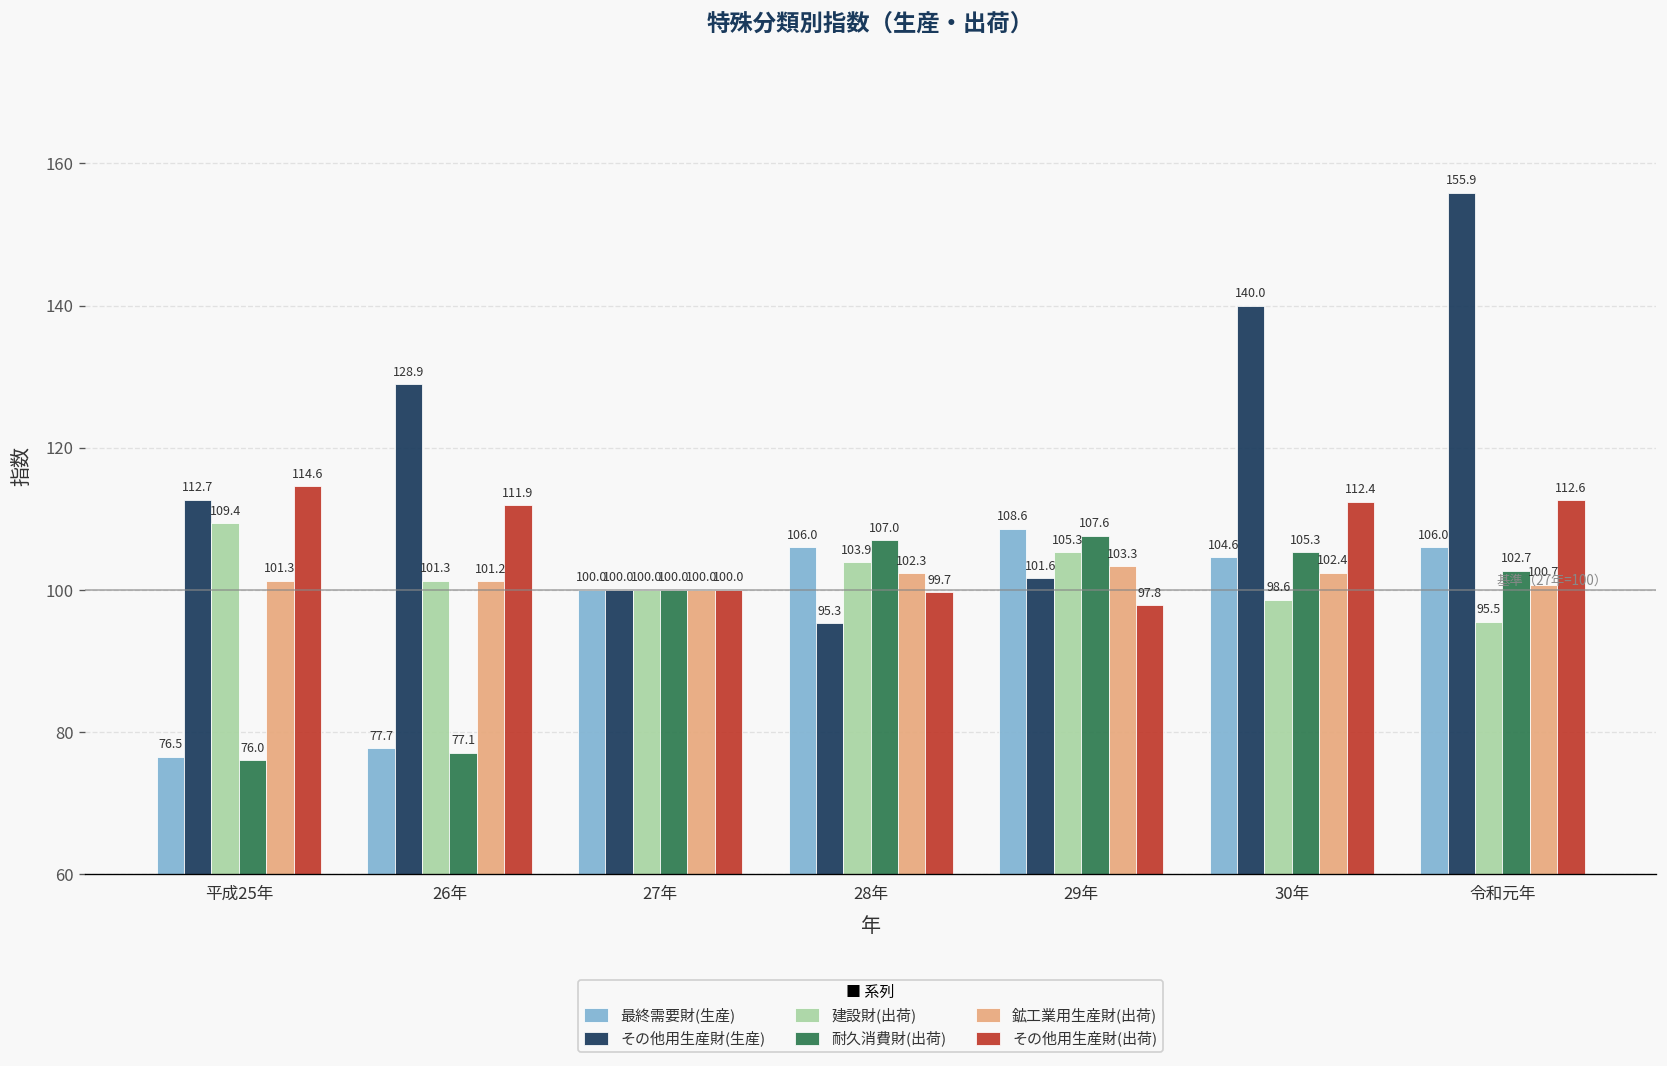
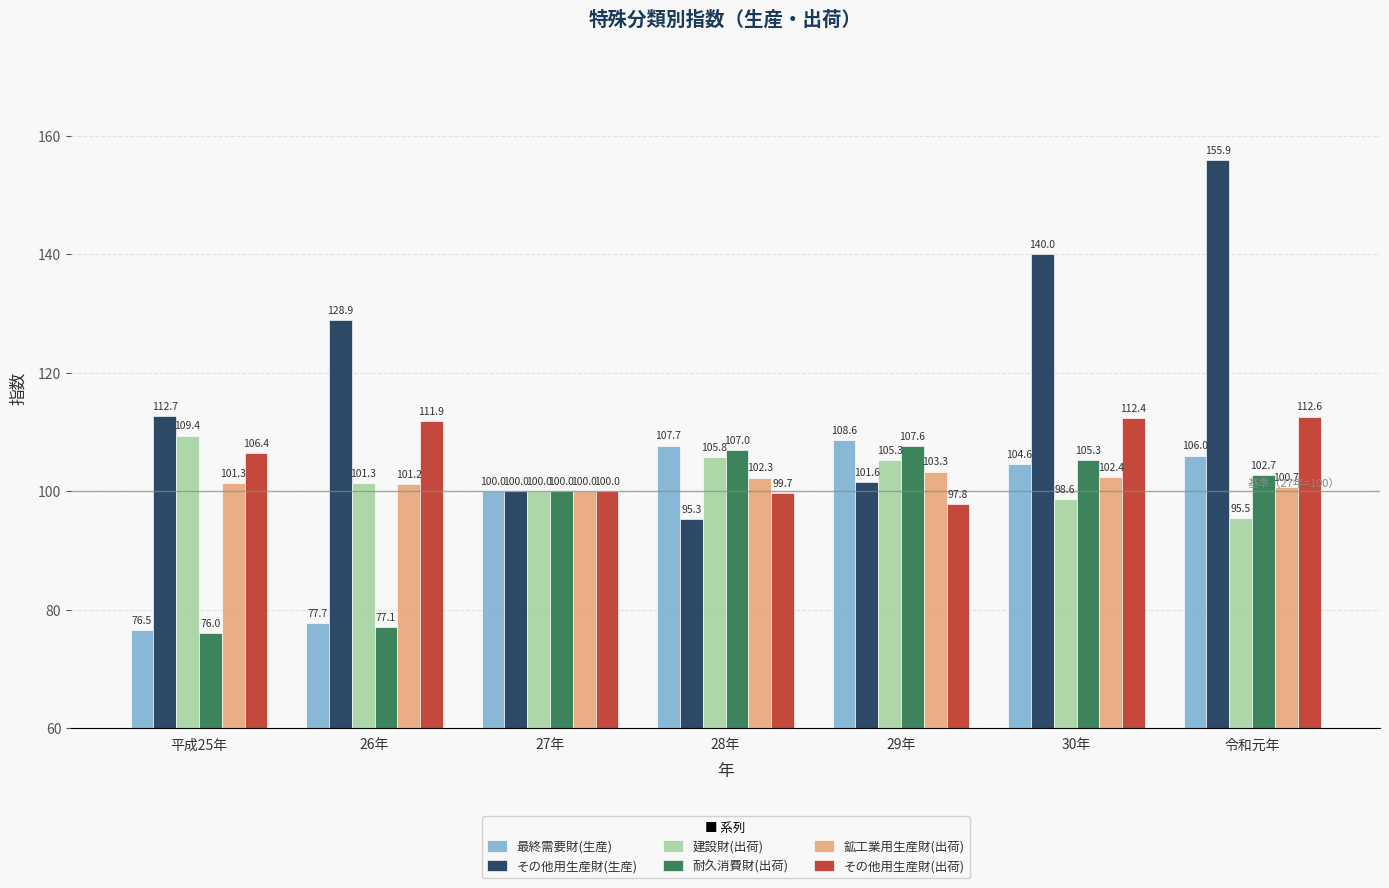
その他用生産財(出荷), 平成25年: 114.6 -> 106.4
最終需要財(生産), 28年: 106.0 -> 107.7
建設財(出荷), 28年: 103.9 -> 105.8
